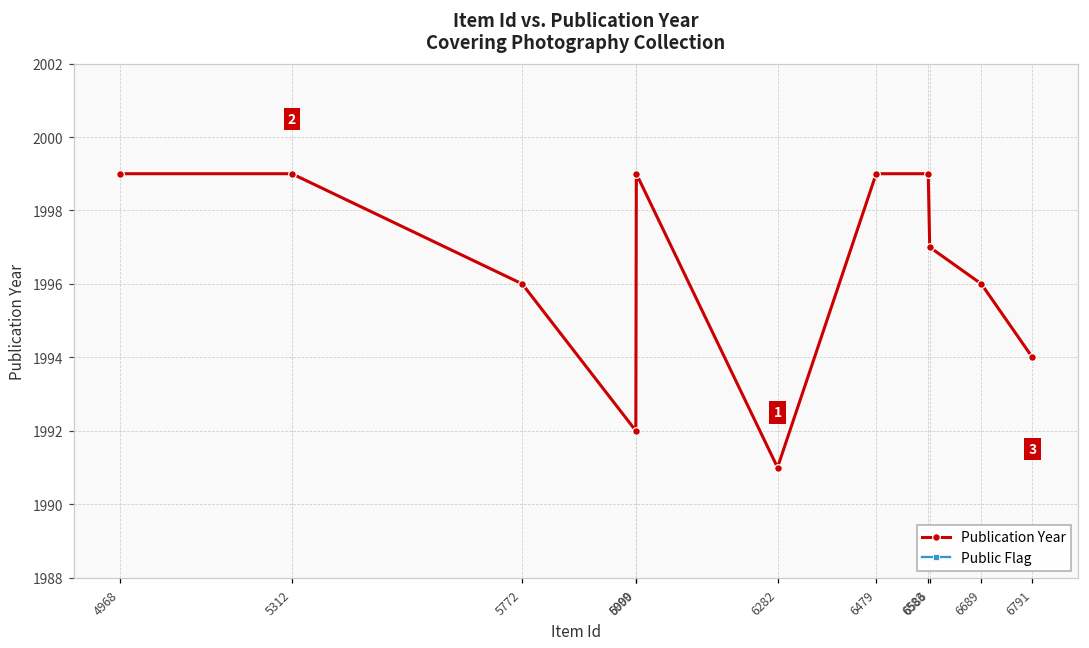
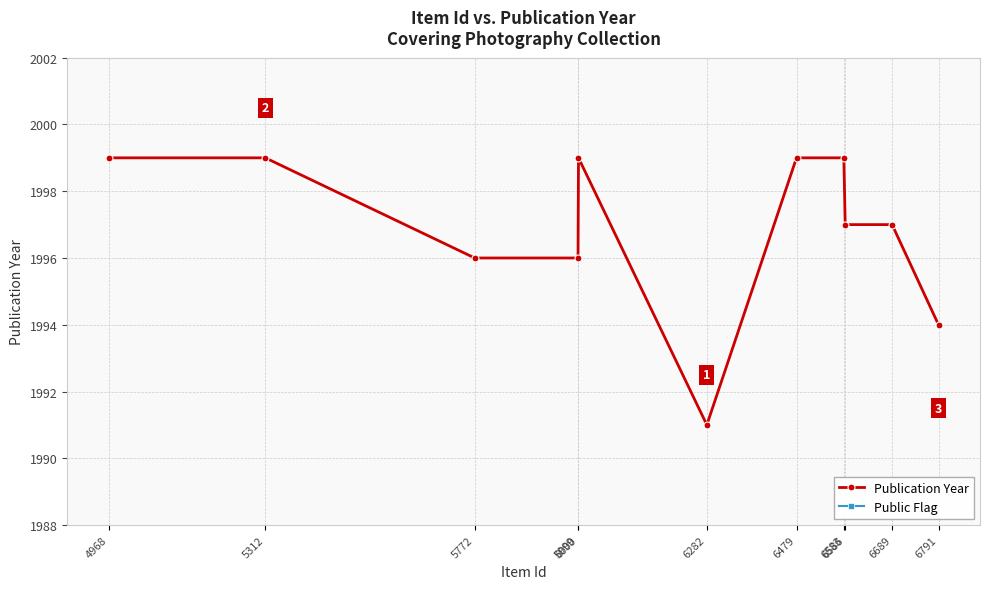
Publication Year, 5999: 1992 -> 1996
Publication Year, 6689: 1996 -> 1997
